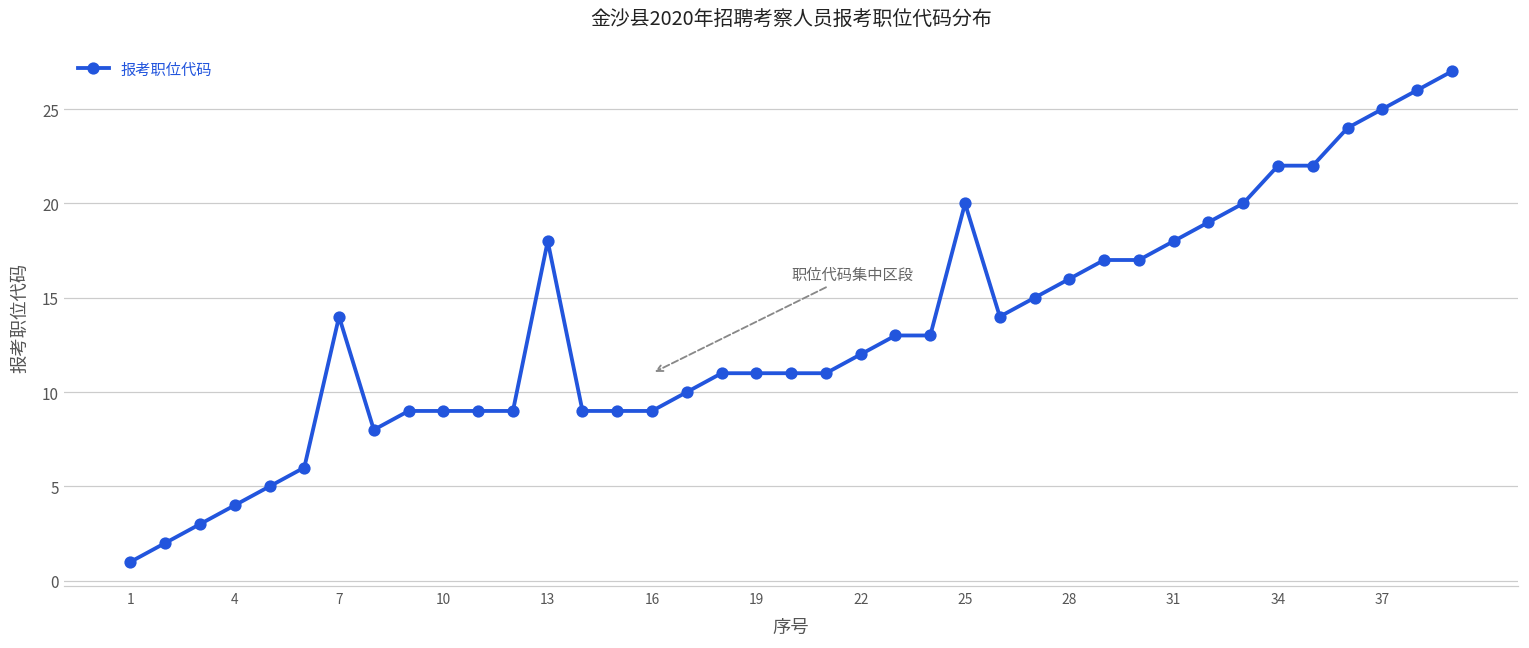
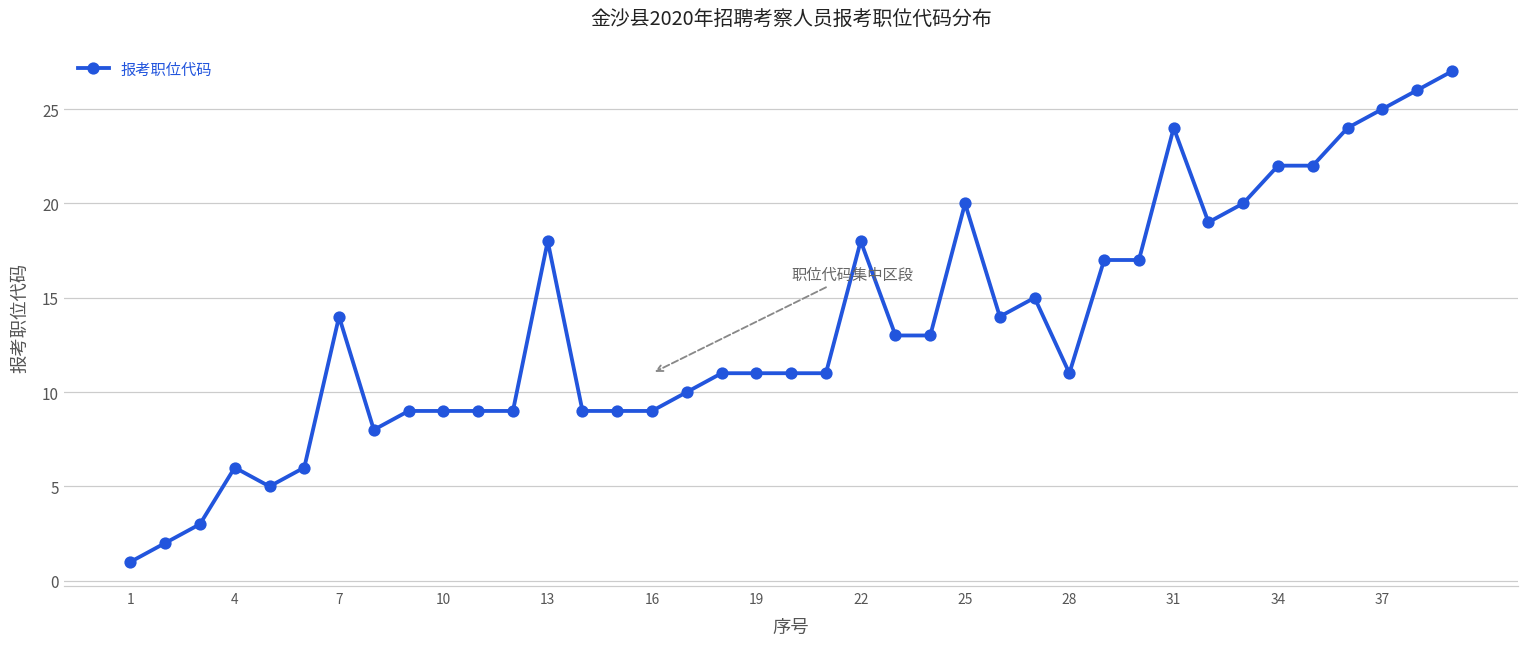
4: 4 -> 6
22: 12 -> 18
28: 16 -> 11
31: 18 -> 24
